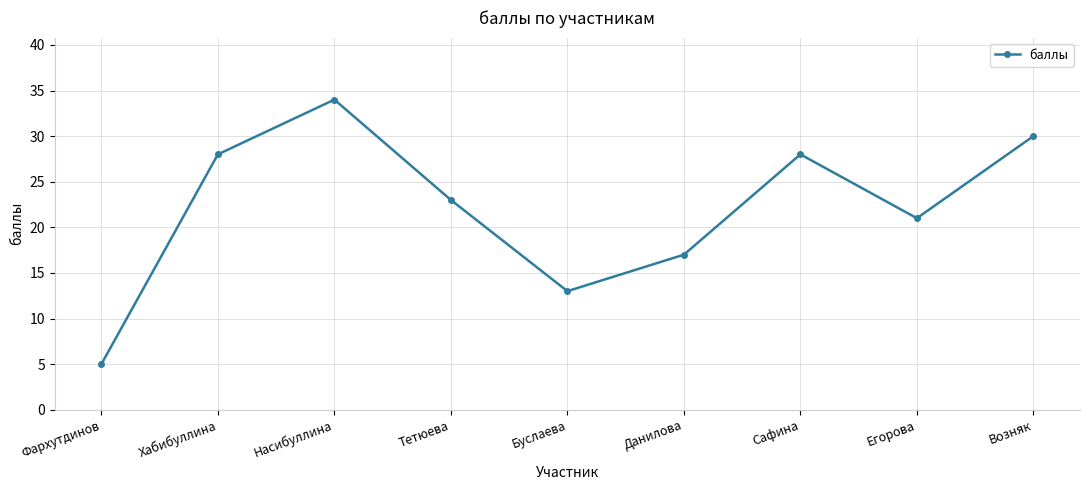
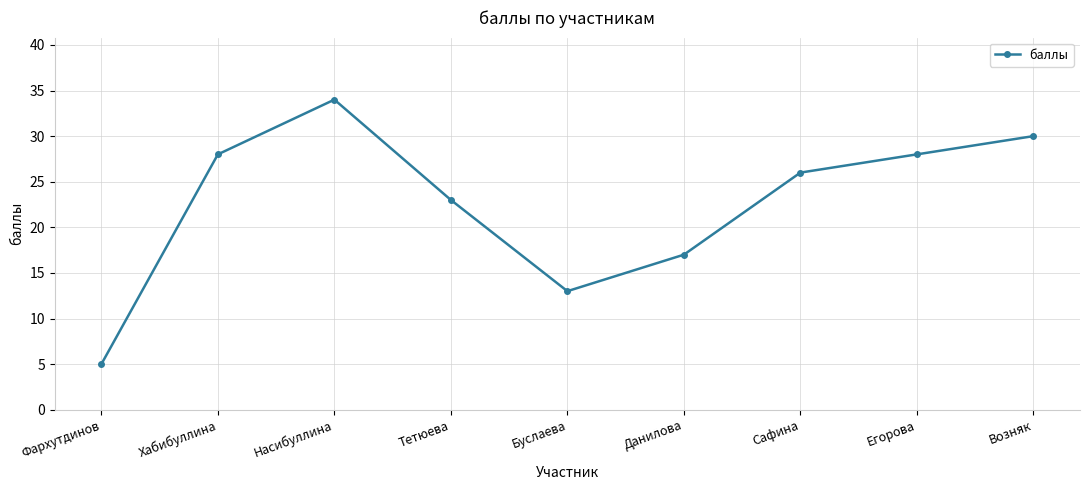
Сафина: 28 -> 26
Егорова: 21 -> 28
